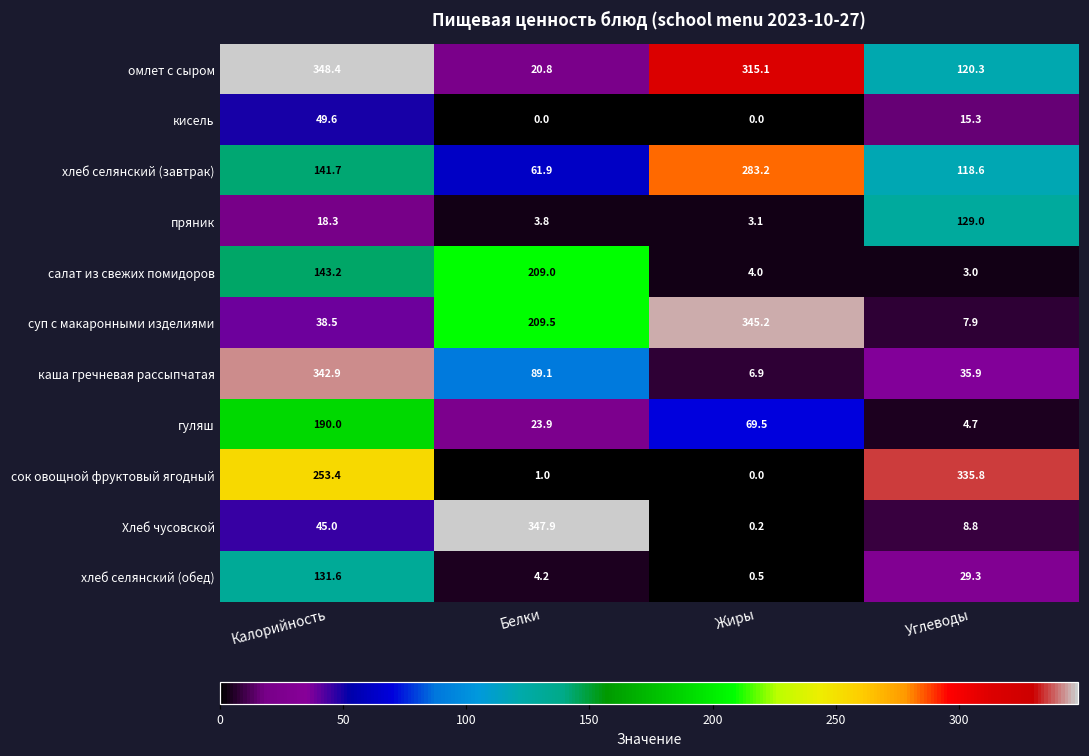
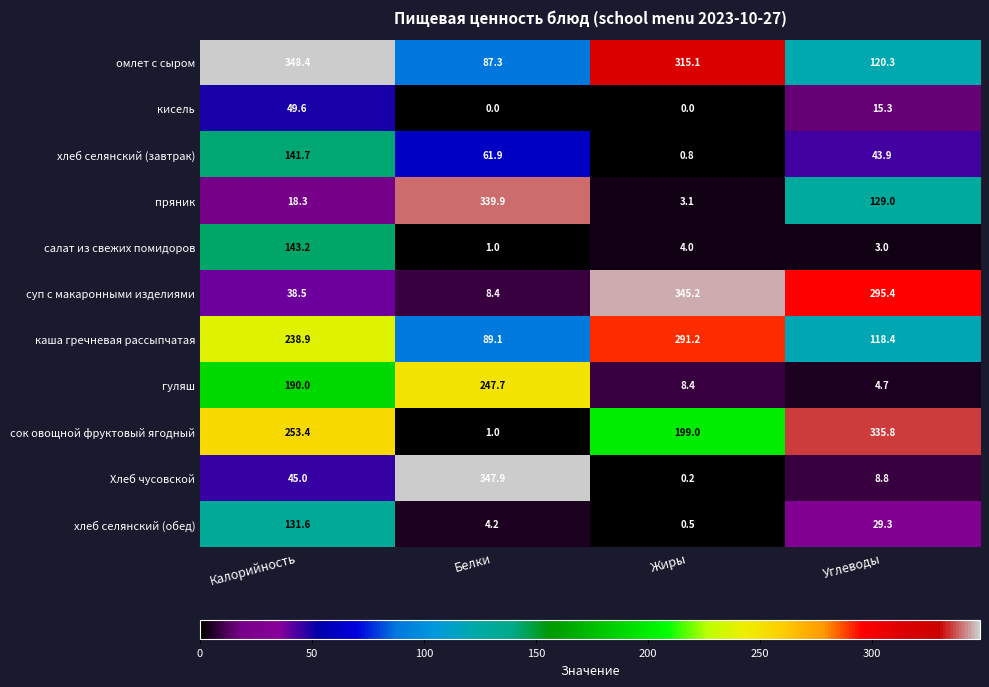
омлет с сыром, Белки: 20.8 -> 87.3
хлеб селянский (завтрак), Жиры: 283.2 -> 0.8
хлеб селянский (завтрак), Углеводы: 118.6 -> 43.9
пряник, Белки: 3.8 -> 339.9
салат из свежих помидоров, Белки: 209.0 -> 1.0
суп с макаронными изделиями, Белки: 209.5 -> 8.4
суп с макаронными изделиями, Углеводы: 7.9 -> 295.4
каша гречневая рассыпчатая, Калорийность: 342.9 -> 238.9
каша гречневая рассыпчатая, Жиры: 6.9 -> 291.2
каша гречневая рассыпчатая, Углеводы: 35.9 -> 118.4
гуляш, Белки: 23.9 -> 247.7
гуляш, Жиры: 69.5 -> 8.4
сок овощной фруктовый ягодный, Жиры: 0.0 -> 199.0
